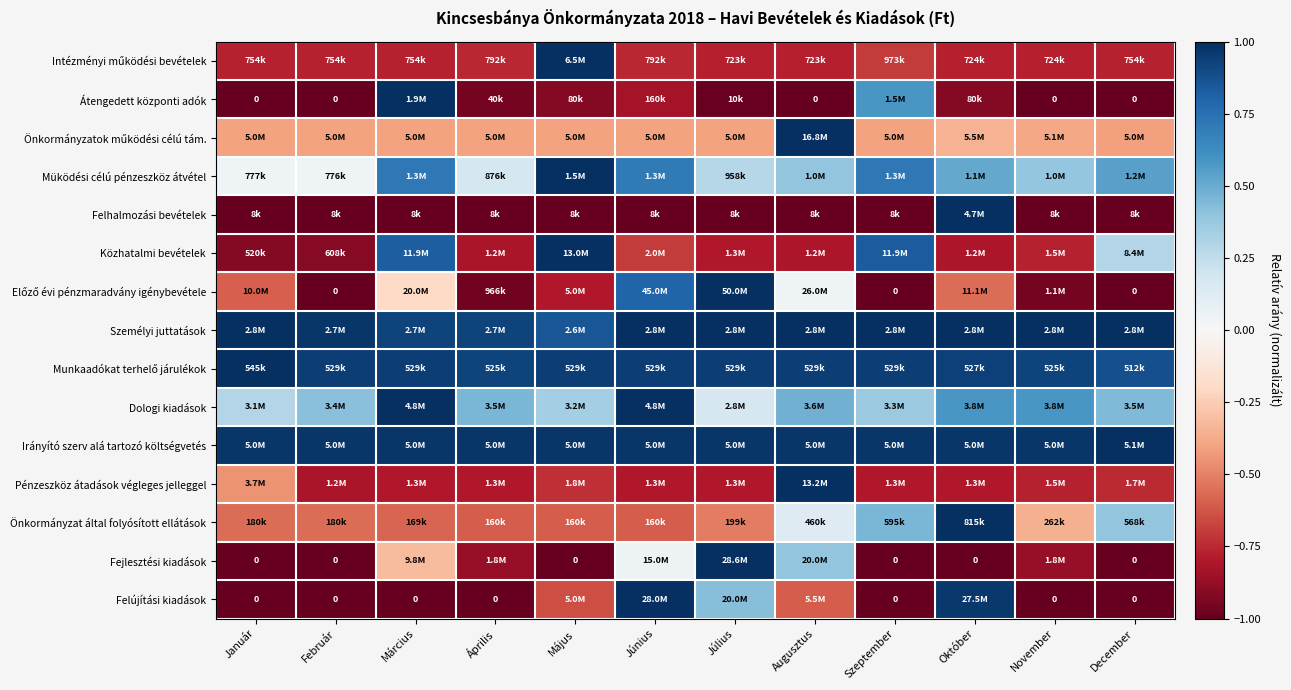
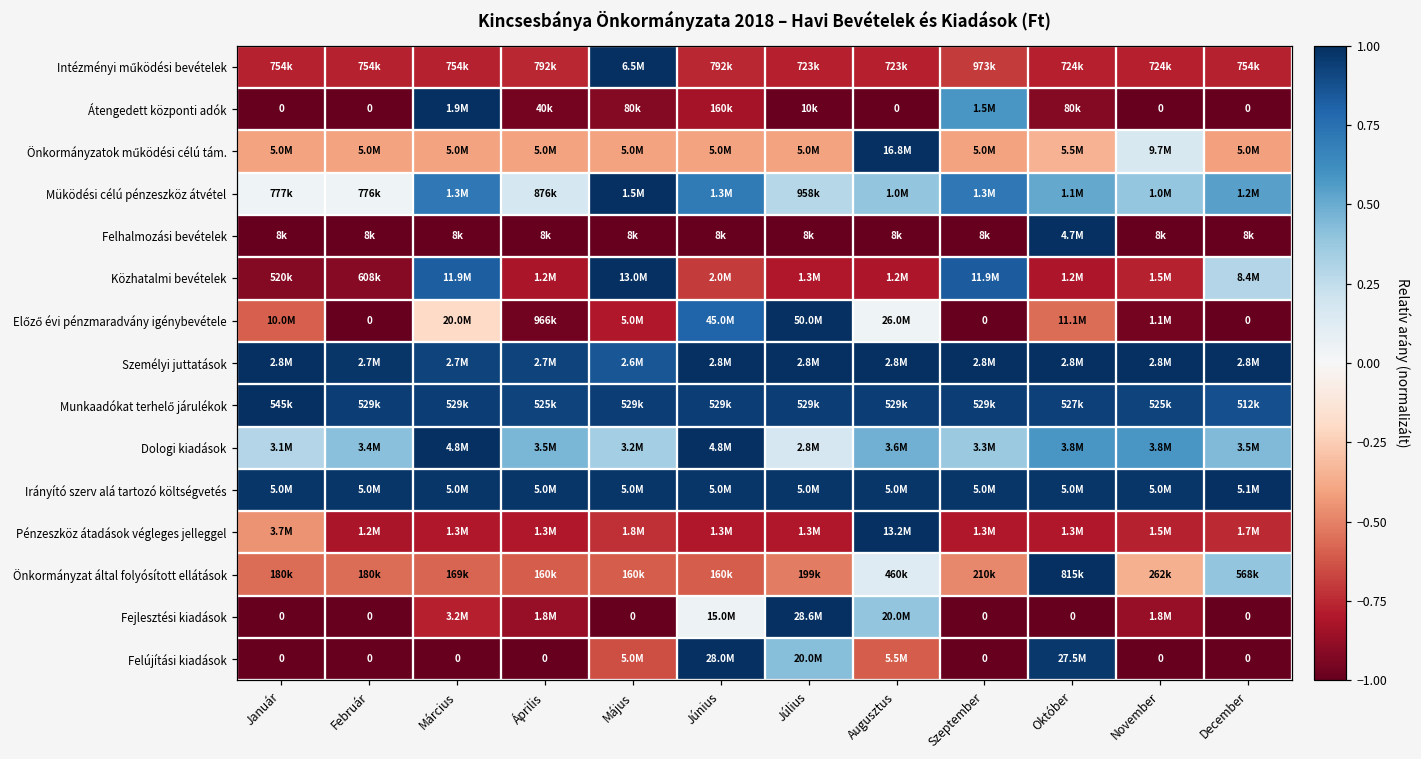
Önkormányzatok működési célú tám., November: 5.1M -> 9.7M
Önkormányzat által folyósított ellátások, Szeptember: 595k -> 210k
Fejlesztési kiadások, Március: 9.8M -> 3.2M
